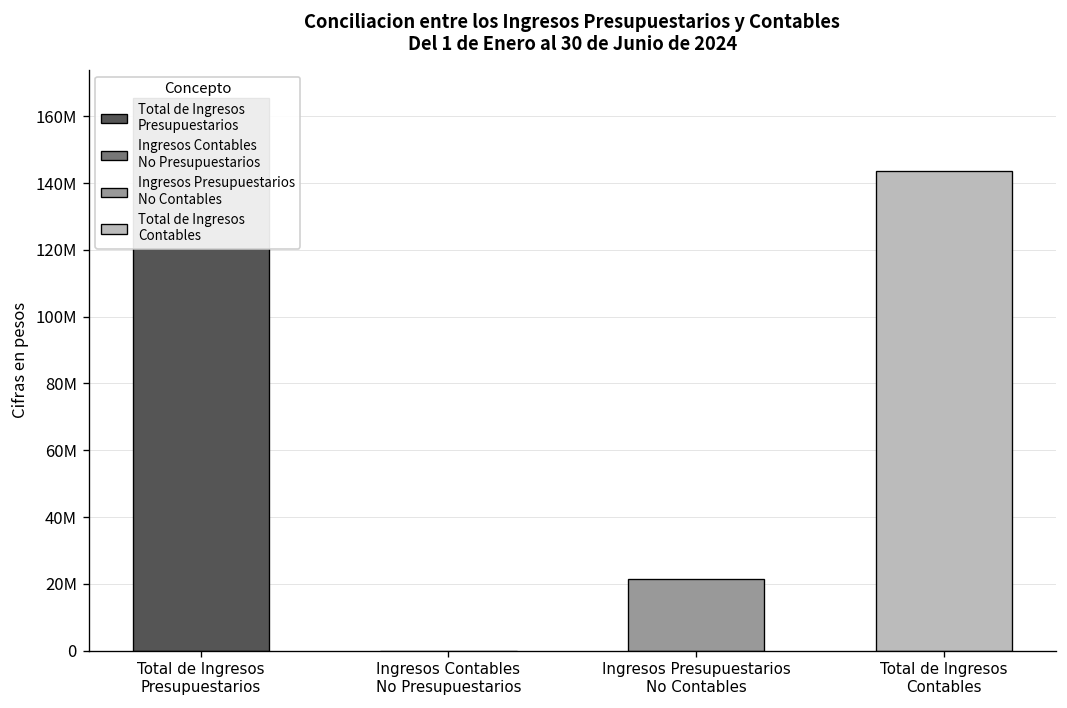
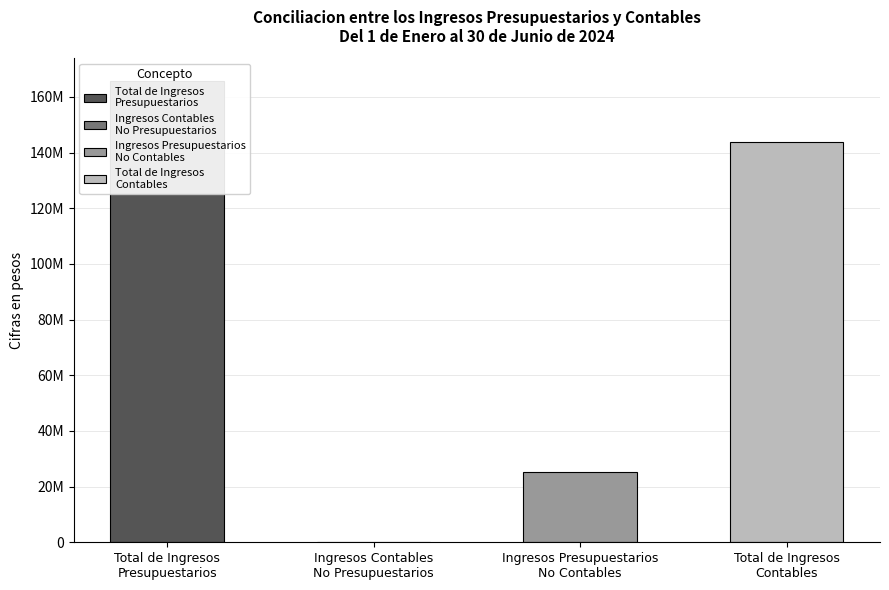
Ingresos Presupuestarios No Contables: 22000000 -> 25000000
